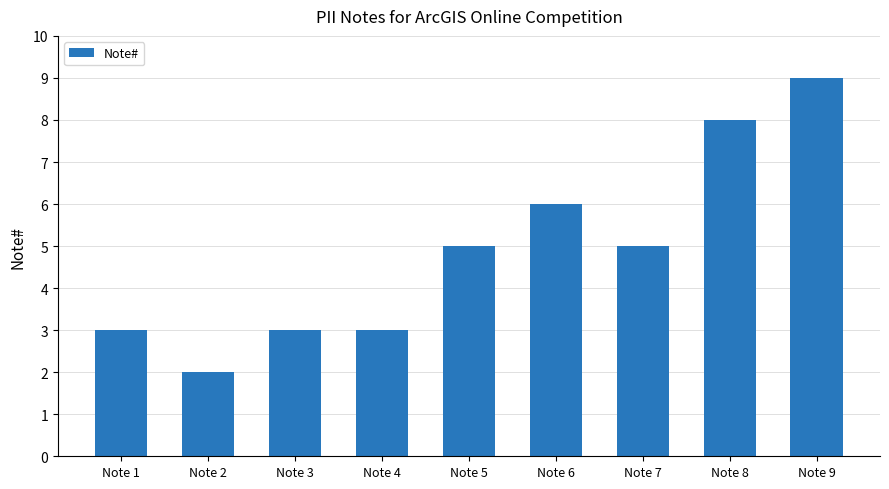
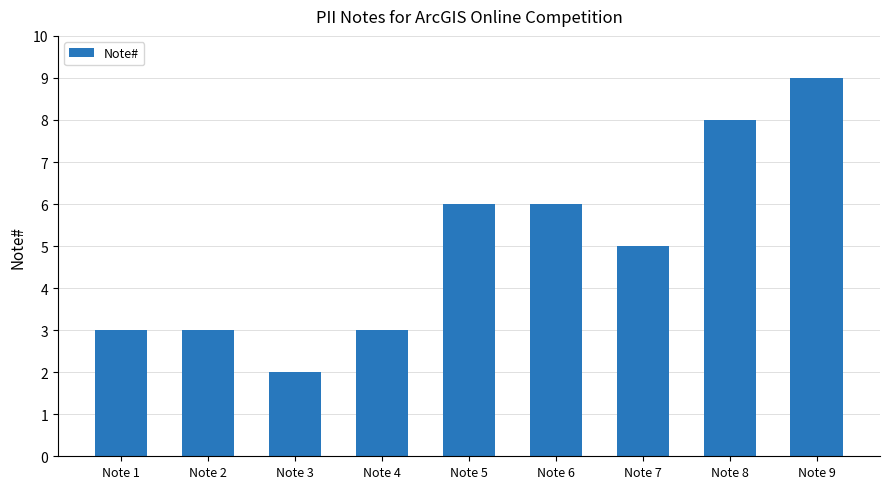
Note 2: 2 -> 3
Note 3: 3 -> 2
Note 5: 5 -> 6
